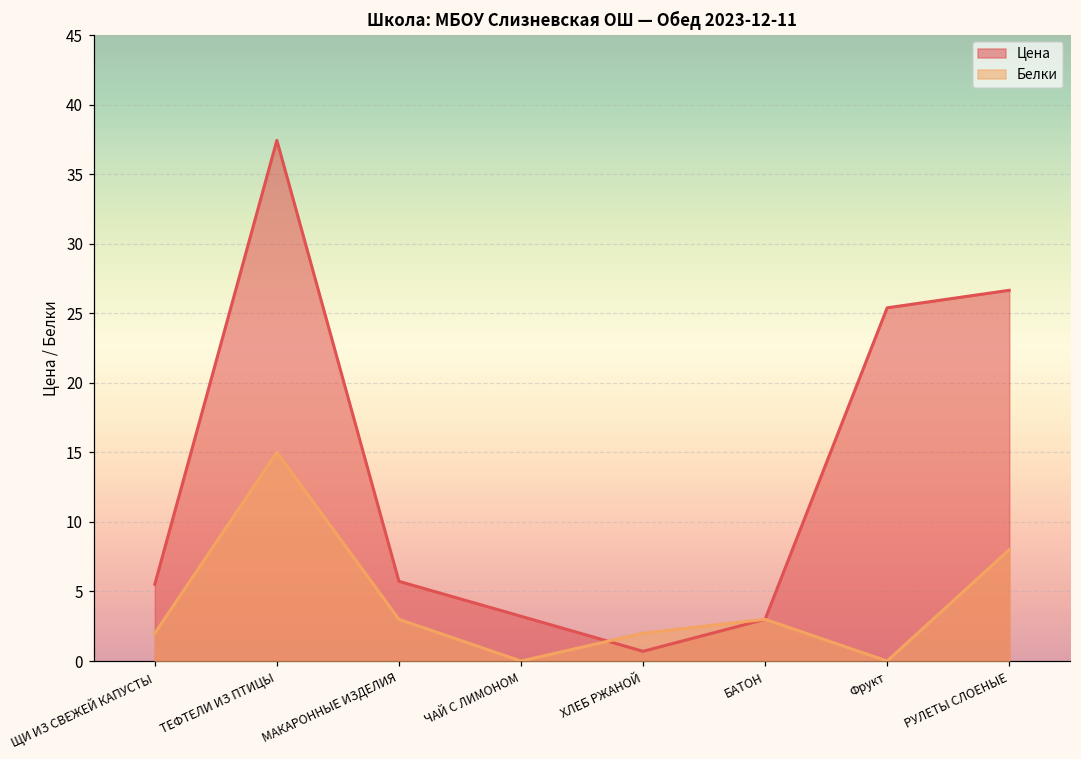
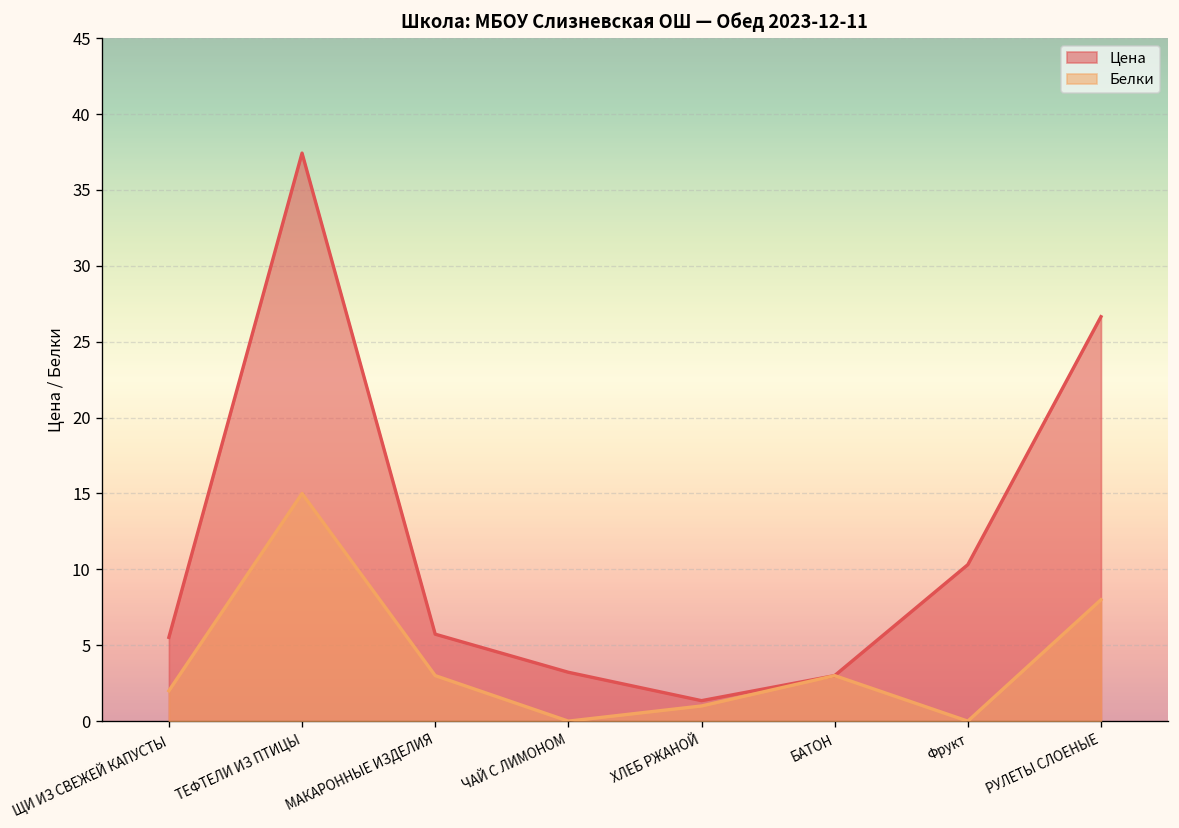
Цена, ХЛЕБ РЖАНОЙ: 0.7 -> 1.4
Белки, ХЛЕБ РЖАНОЙ: 2 -> 1
Цена, Фрукт: 25.4 -> 10.3
